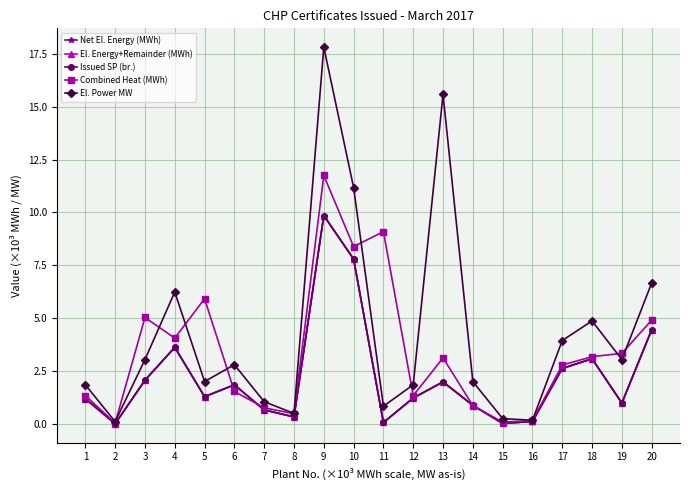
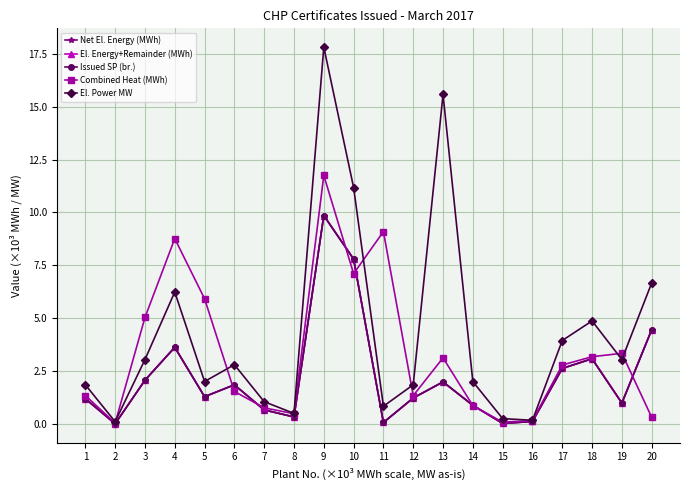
Combined Heat (MWh), 4: 4.1 -> 8.8
Combined Heat (MWh), 10: 8.4 -> 7.1
Combined Heat (MWh), 20: 4.9 -> 0.3
